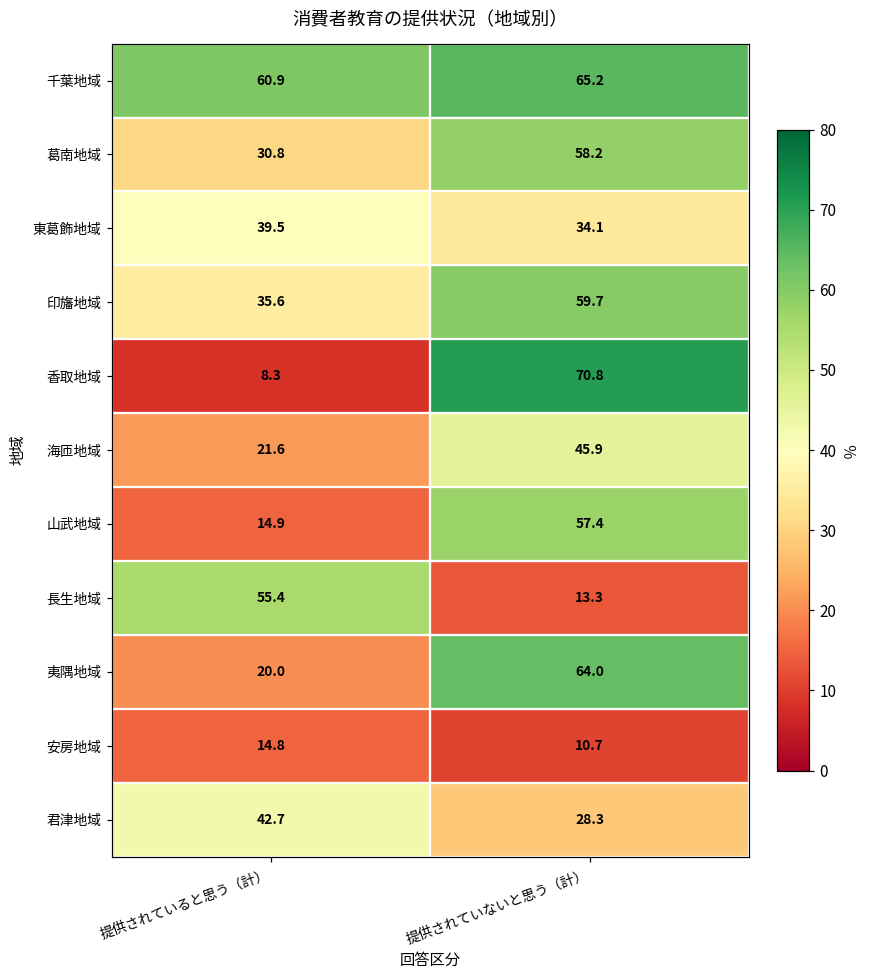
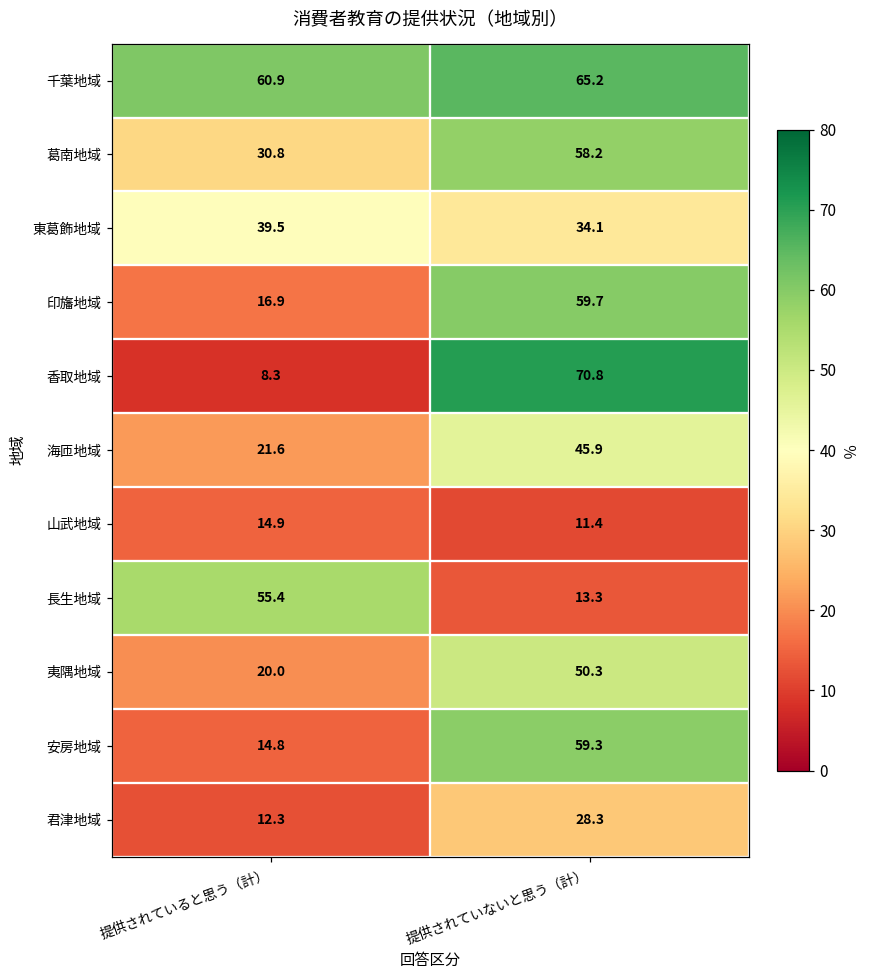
印旛地域, 提供されていると思う（計）: 35.6 -> 16.9
山武地域, 提供されていないと思う（計）: 57.4 -> 11.4
夷隅地域, 提供されていないと思う（計）: 64.0 -> 50.3
安房地域, 提供されていないと思う（計）: 10.7 -> 59.3
君津地域, 提供されていると思う（計）: 42.7 -> 12.3
